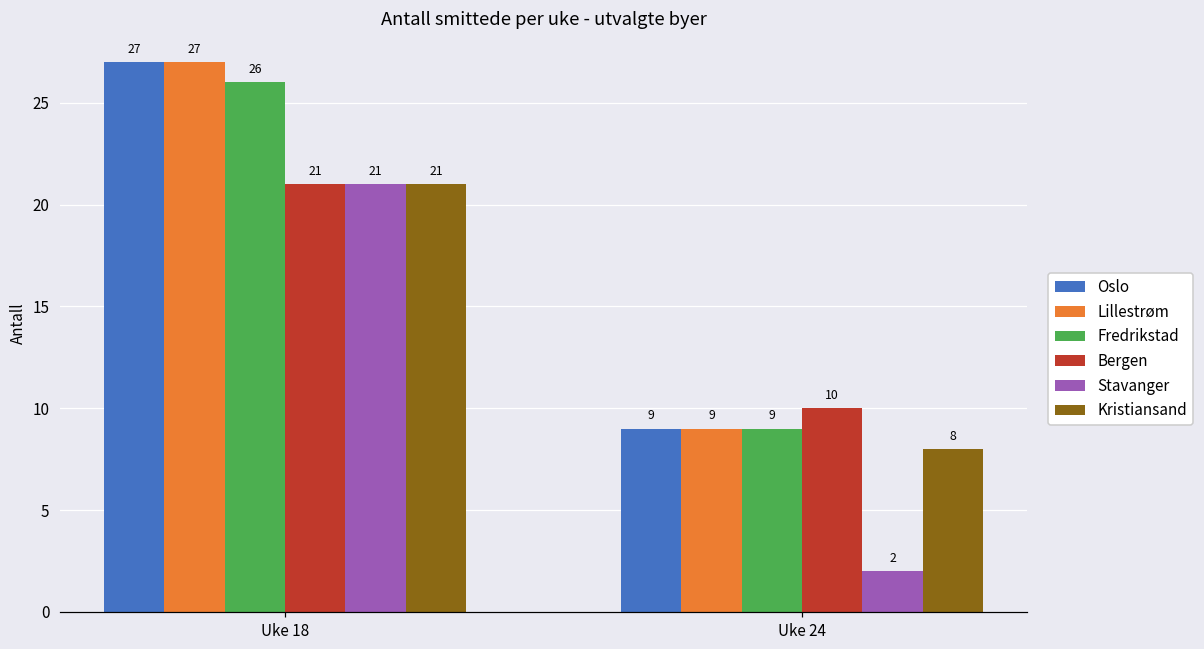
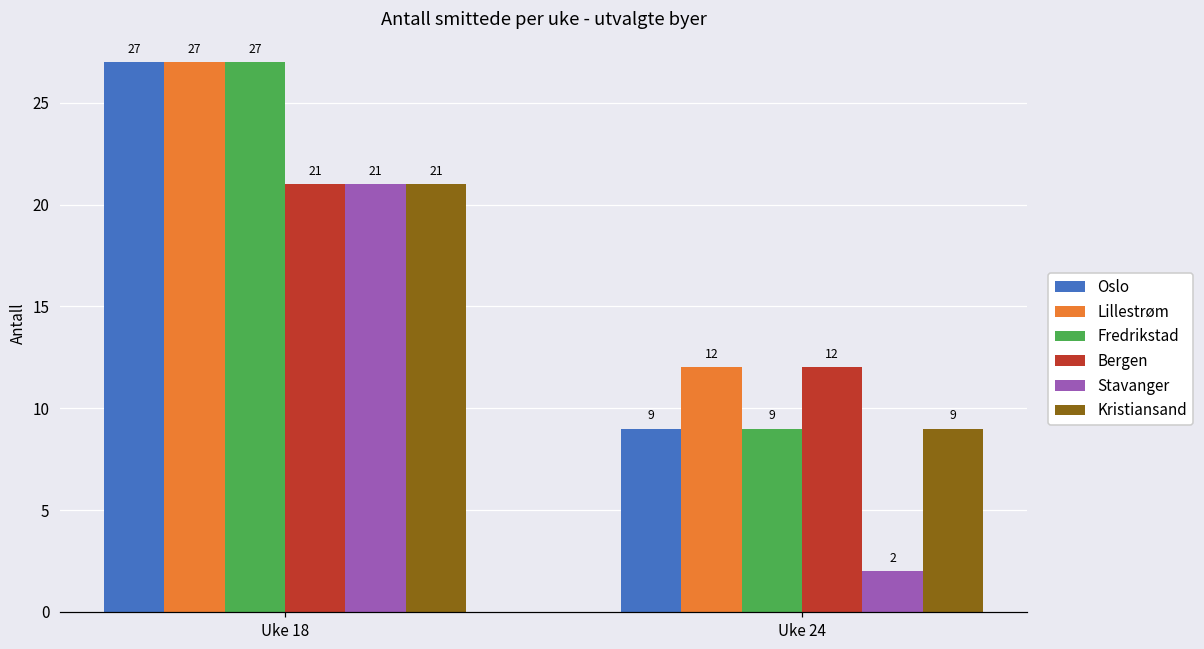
Fredrikstad, Uke 18: 26 -> 27
Lillestrøm, Uke 24: 9 -> 12
Bergen, Uke 24: 10 -> 12
Kristiansand, Uke 24: 8 -> 9
